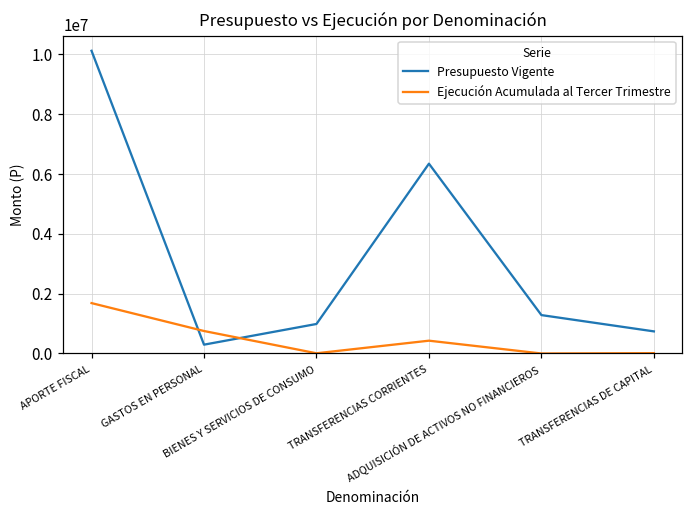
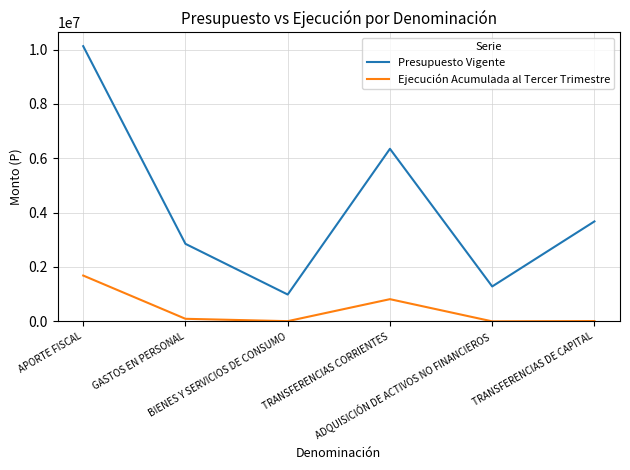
Presupuesto Vigente, GASTOS EN PERSONAL: 300000 -> 2900000
Ejecución Acumulada al Tercer Trimestre, GASTOS EN PERSONAL: 800000 -> 100000
Ejecución Acumulada al Tercer Trimestre, TRANSFERENCIAS CORRIENTES: 400000 -> 800000
Presupuesto Vigente, TRANSFERENCIAS DE CAPITAL: 700000 -> 3700000
